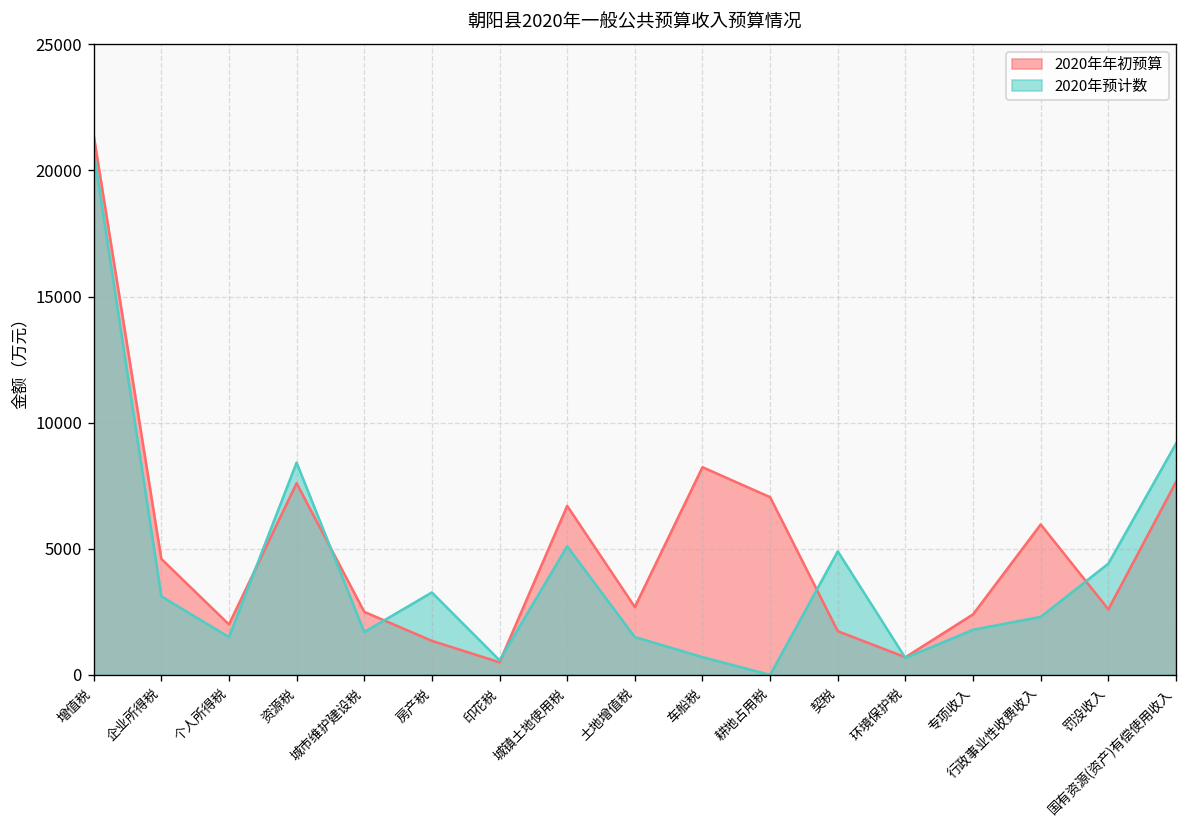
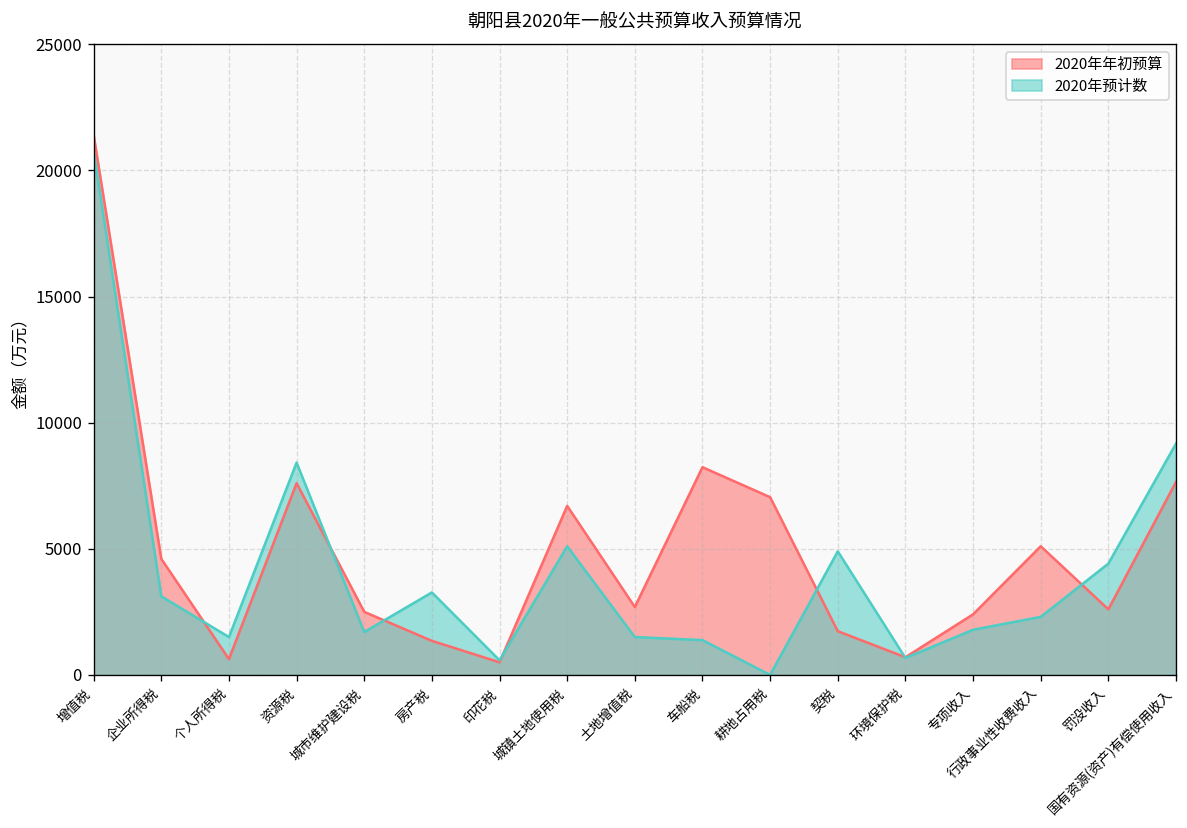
2020年年初预算, 个人所得税: 2000 -> 600
2020年预计数, 车船税: 700 -> 1400
2020年年初预算, 行政事业性收费收入: 6000 -> 5100
